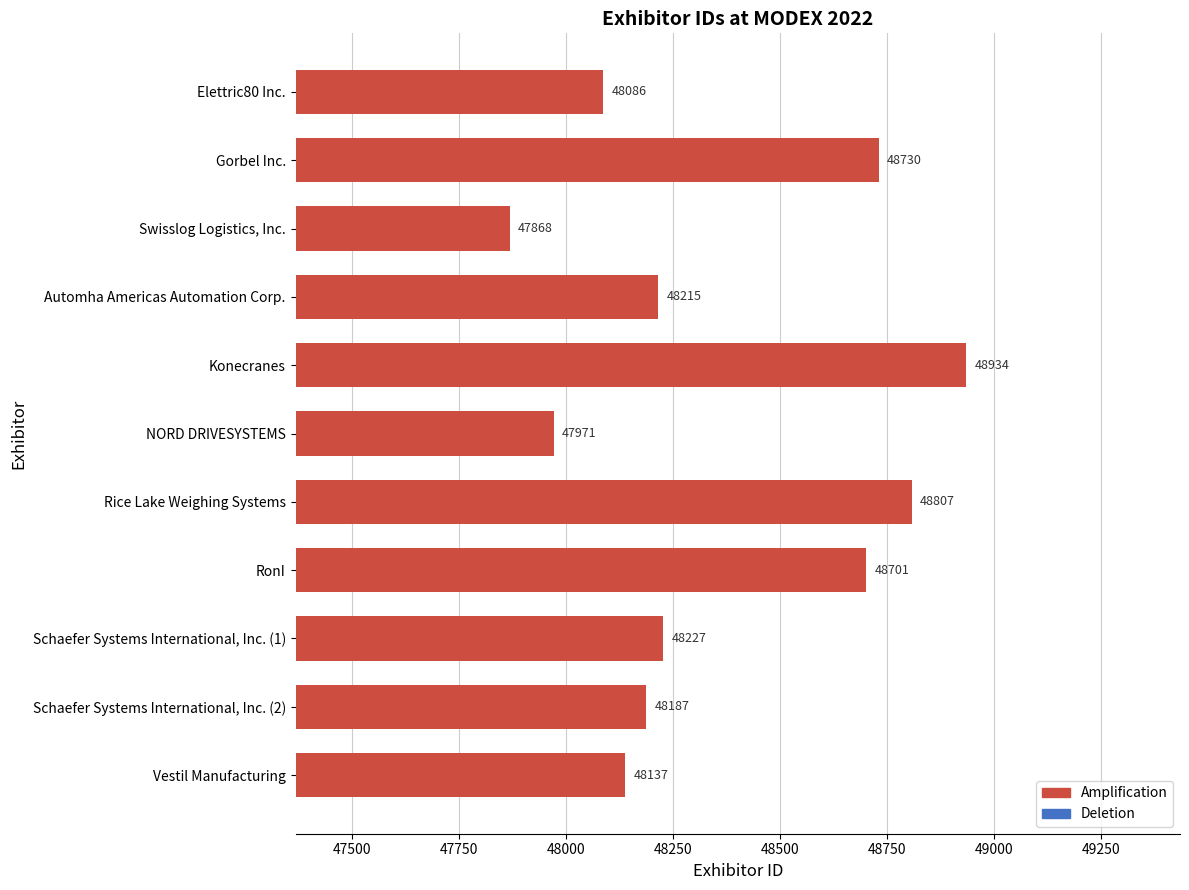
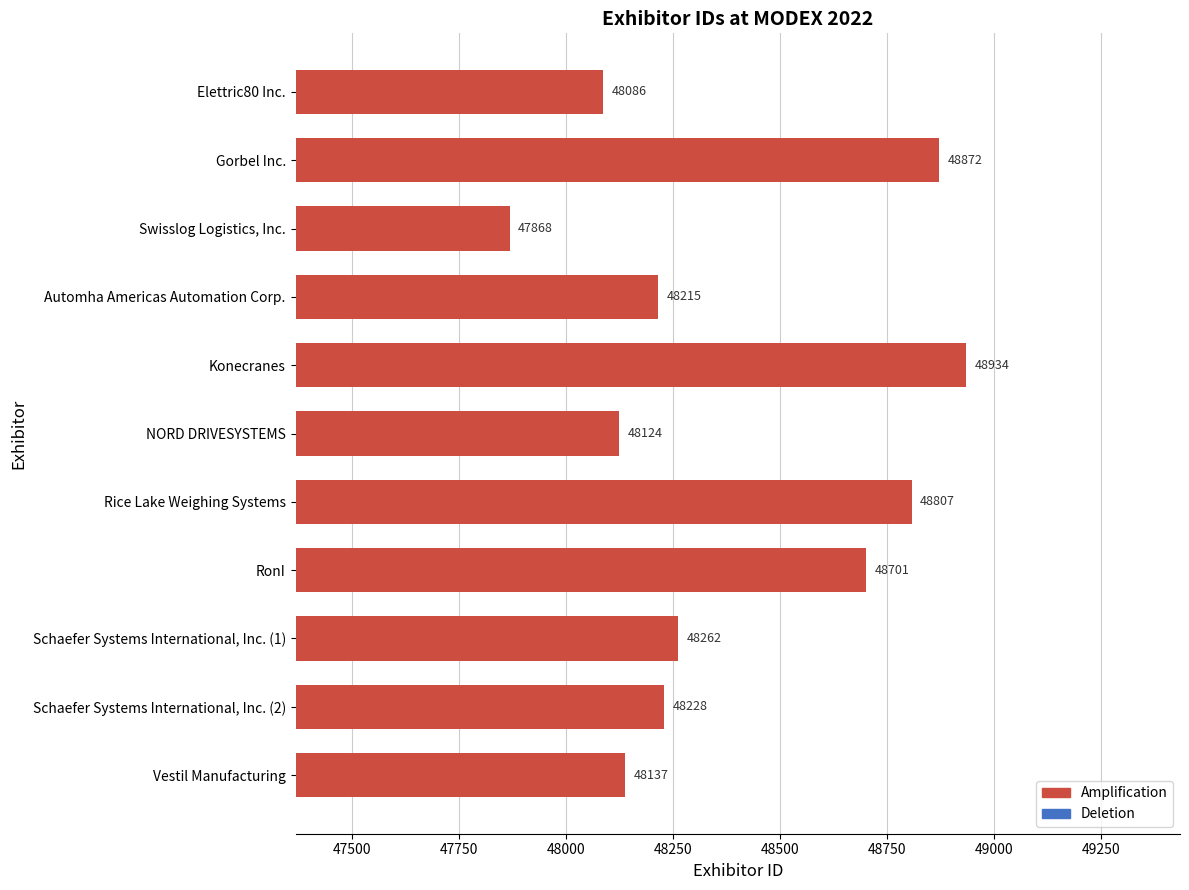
Gorbel Inc.: 48730 -> 48872
NORD DRIVESYSTEMS: 47971 -> 48124
Schaefer Systems International, Inc. (1): 48227 -> 48262
Schaefer Systems International, Inc. (2): 48187 -> 48228
